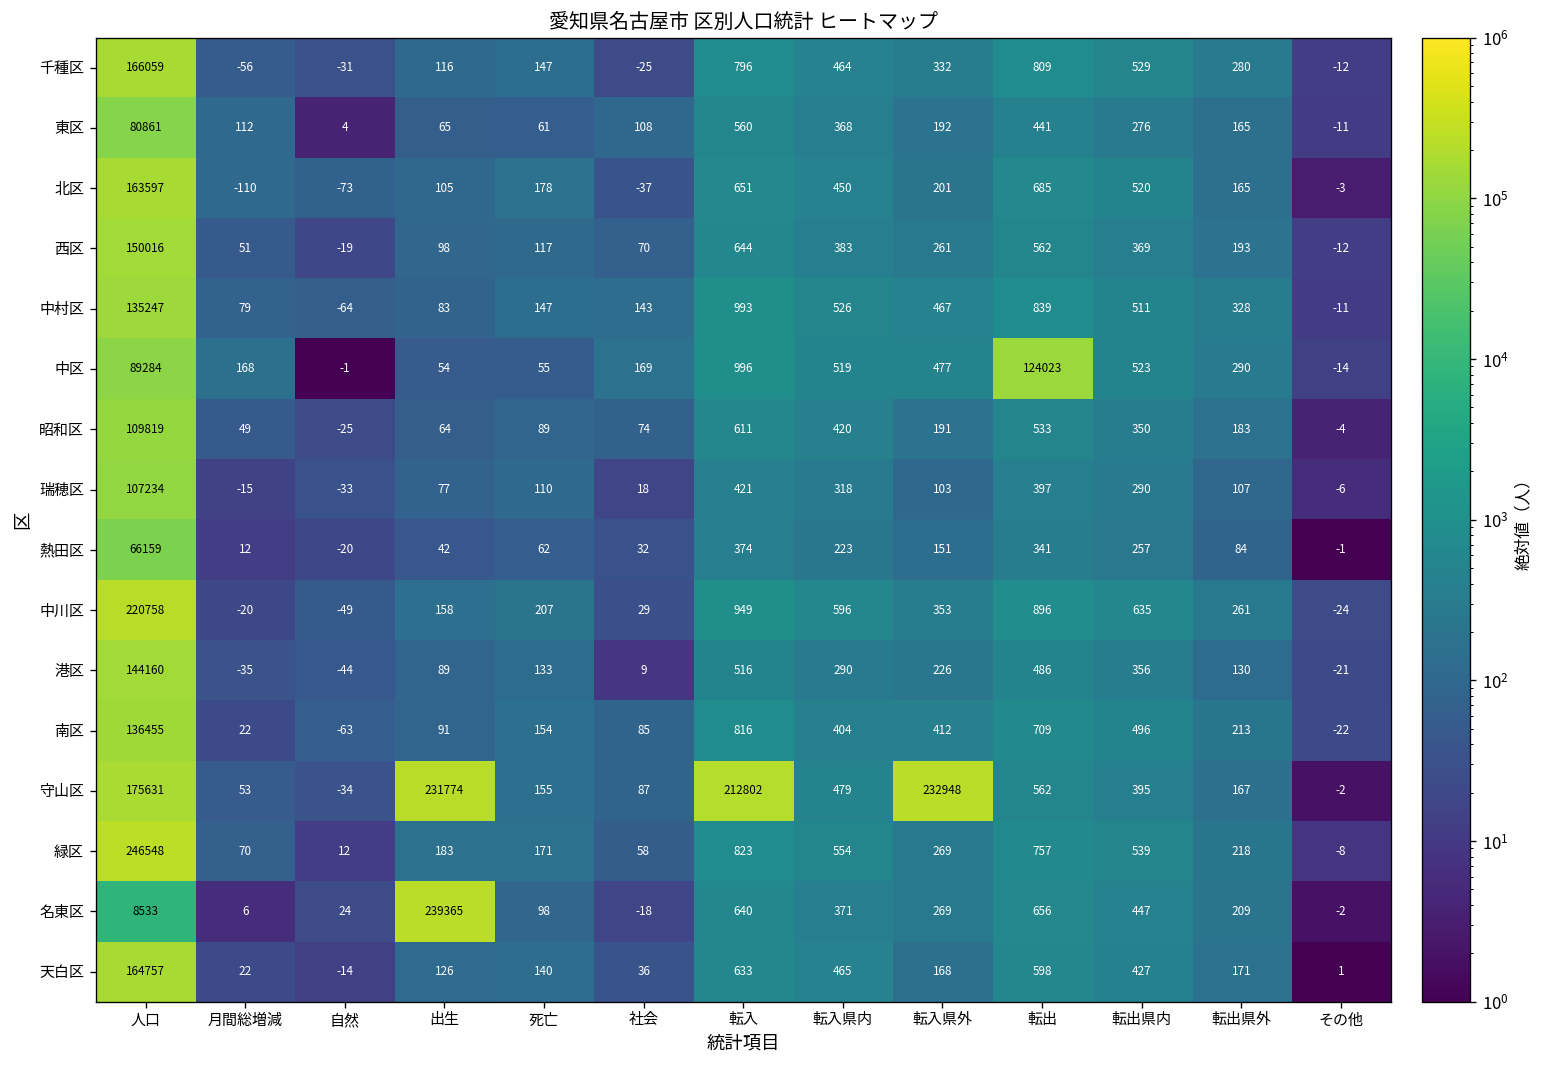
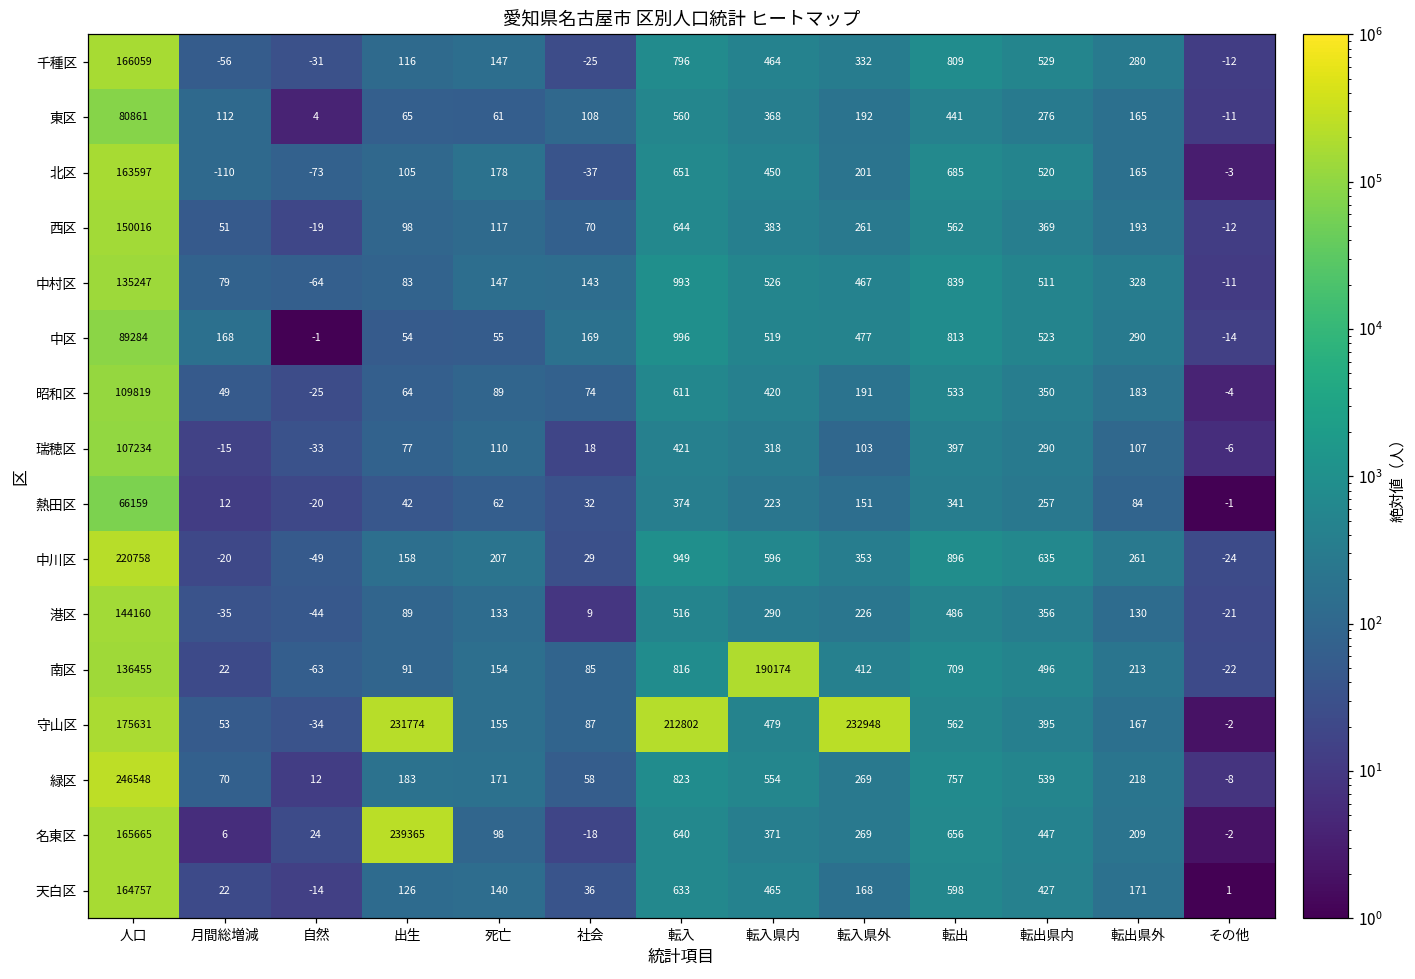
中区, 転出: 124023 -> 813
南区, 転入県内: 404 -> 190174
名東区, 人口: 8533 -> 165665
